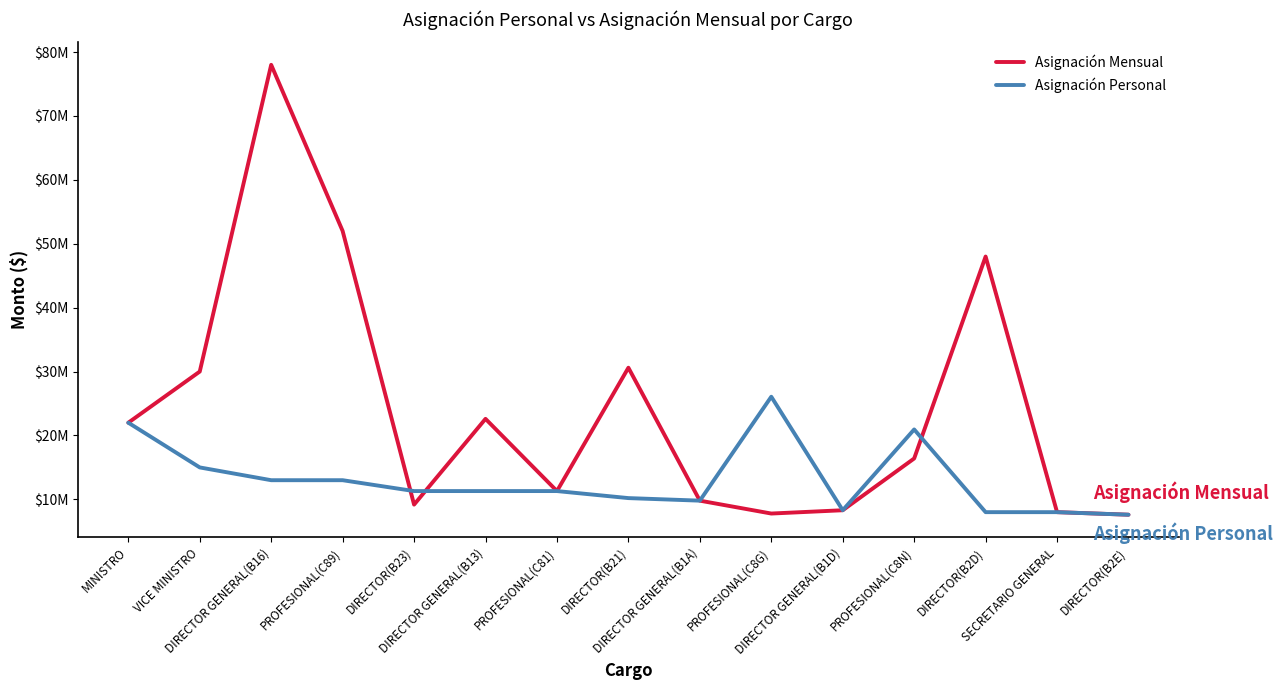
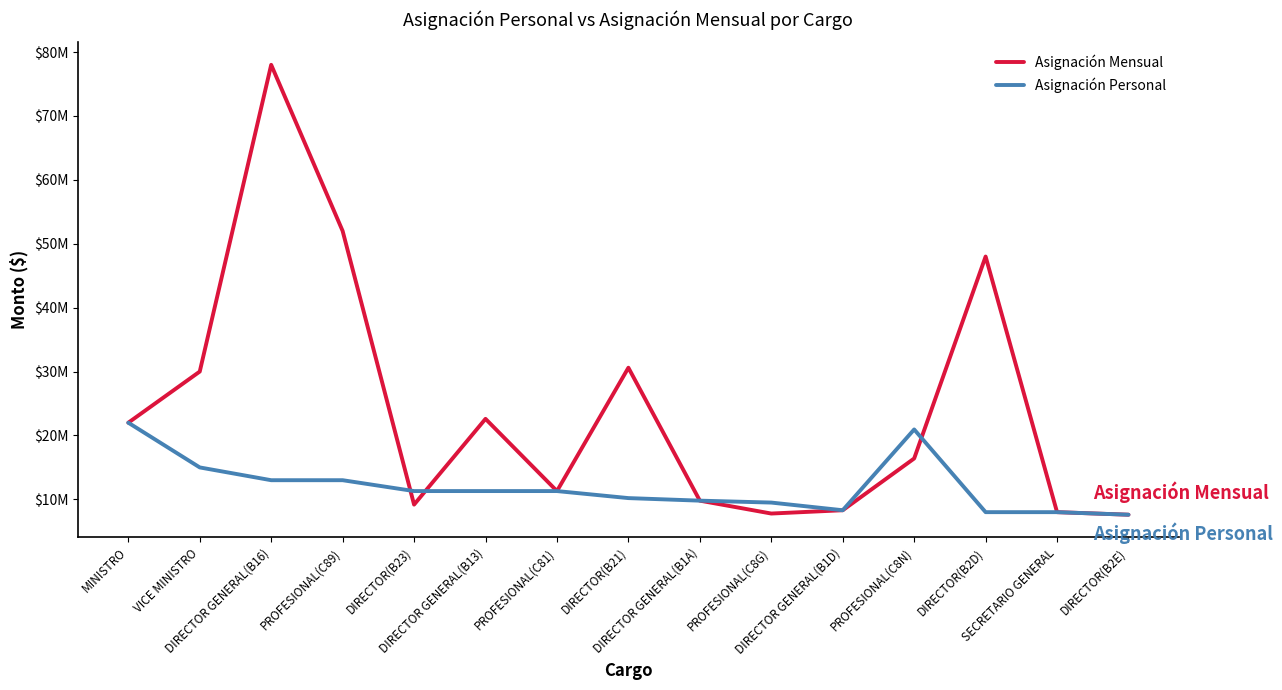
Asignación Personal, PROFESIONAL(C8G): $26000000 -> $10000000
